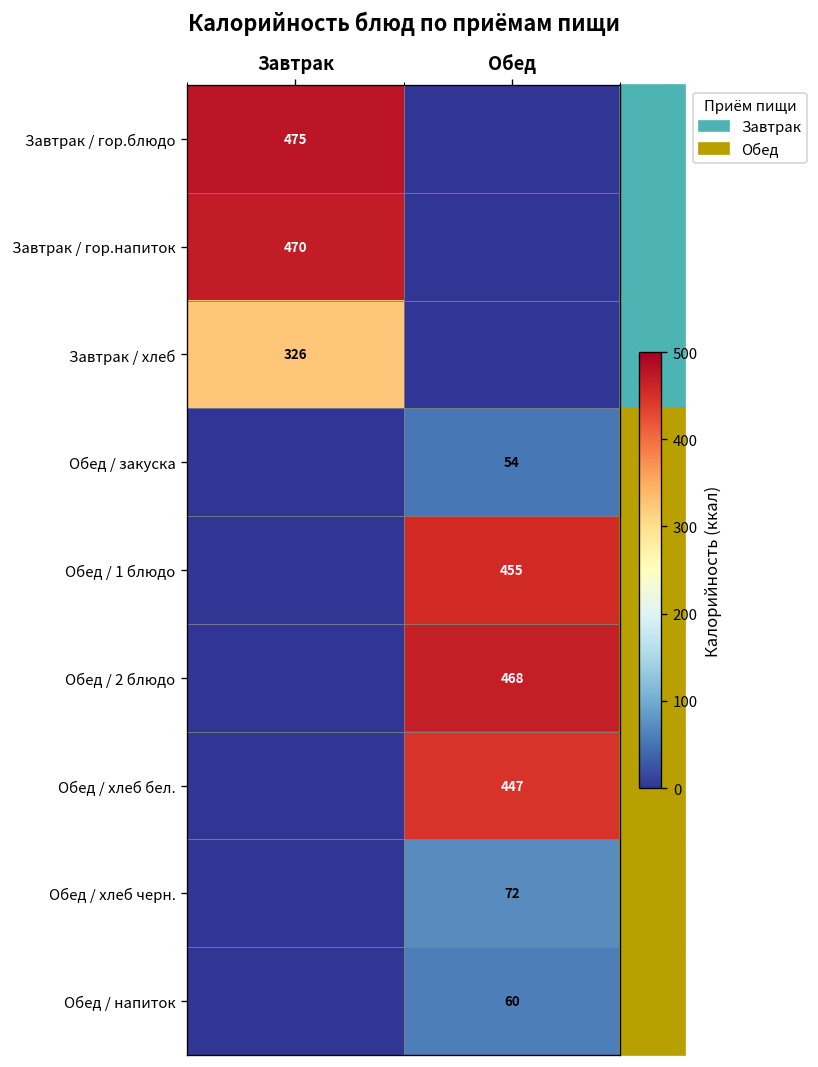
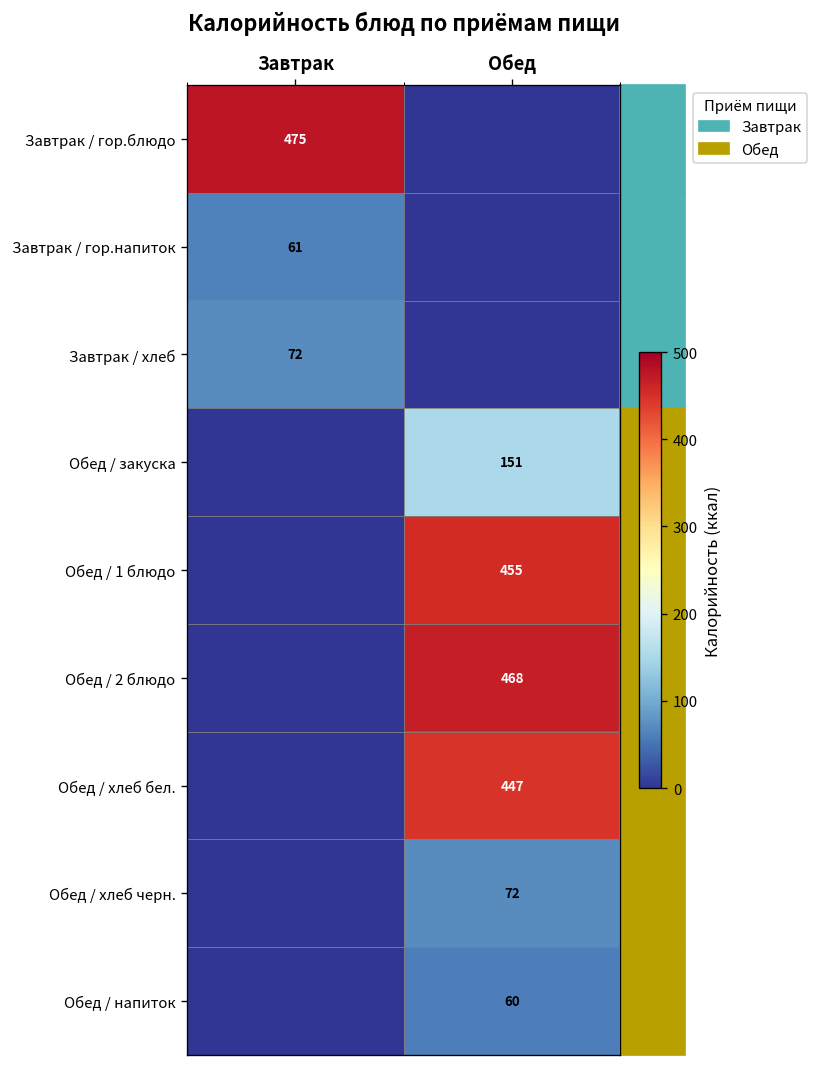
Завтрак / гор.напиток, Завтрак: 470 -> 61
Завтрак / хлеб, Завтрак: 326 -> 72
Обед / закуска, Обед: 54 -> 151
